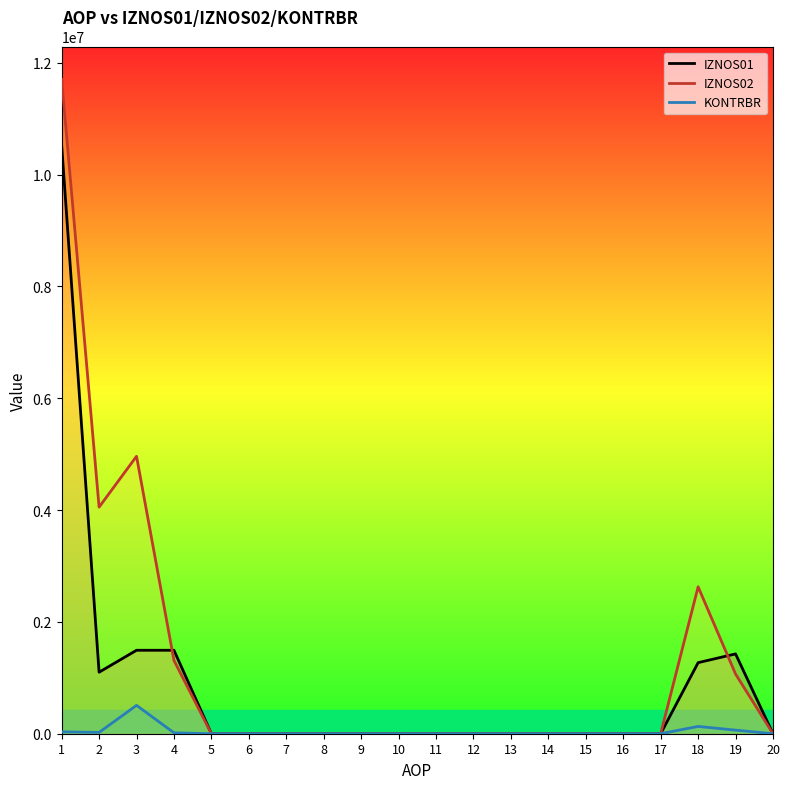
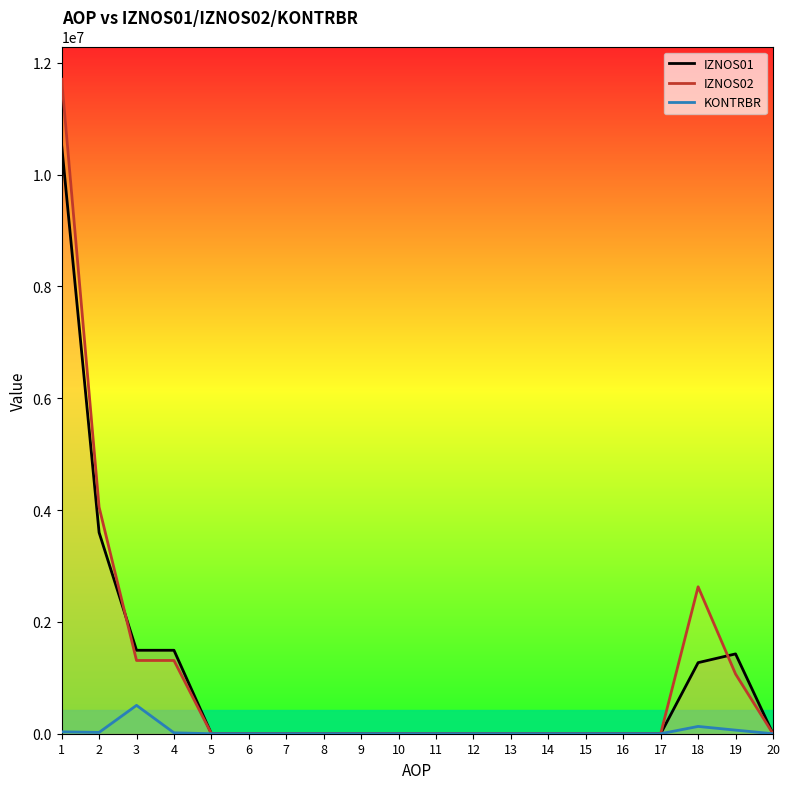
IZNOS01, 2: 1100000 -> 3600000
IZNOS02, 3: 5000000 -> 1300000
